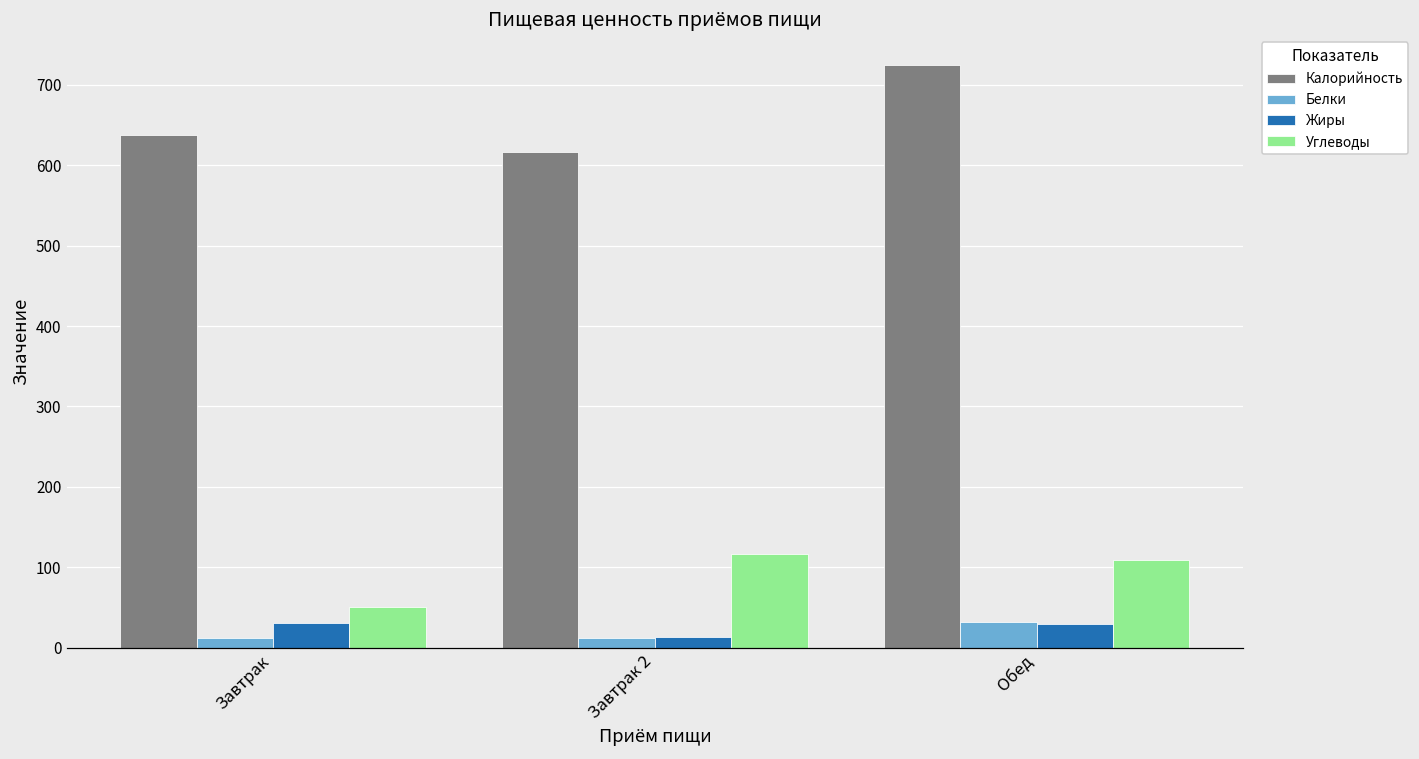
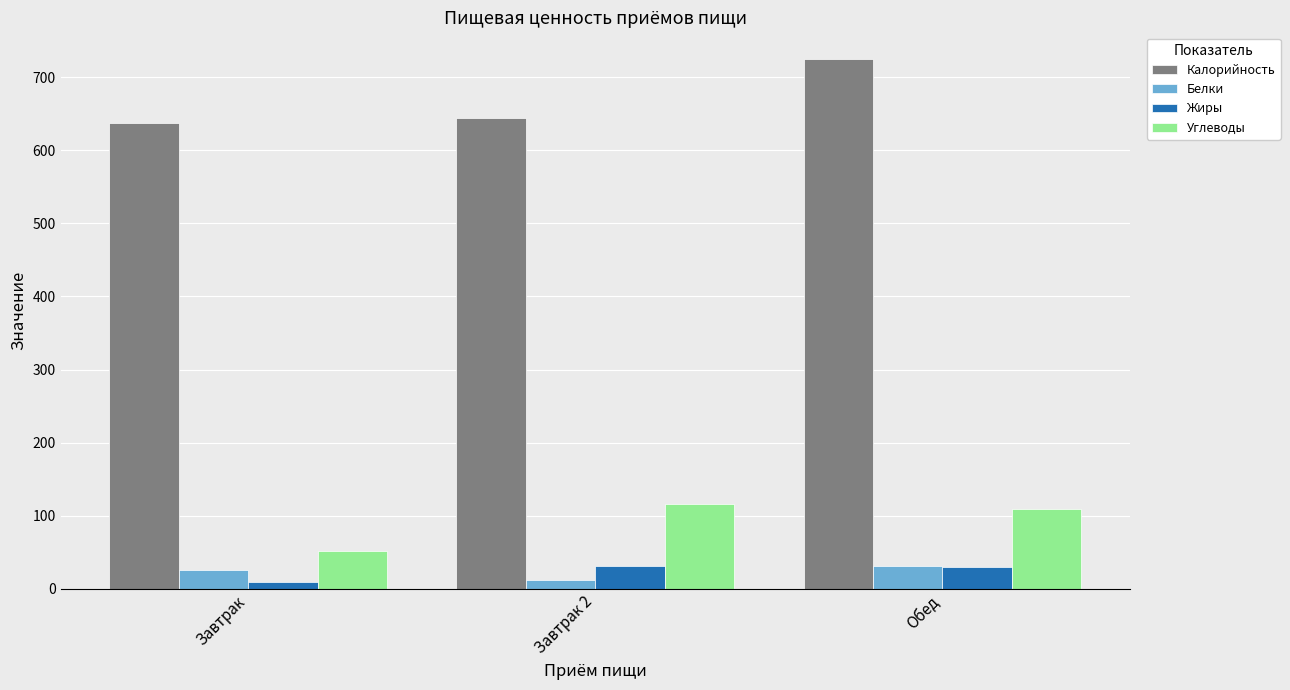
Белки, Завтрак: 10 -> 30
Жиры, Завтрак: 30 -> 10
Калорийность, Завтрак 2: 620 -> 640
Жиры, Завтрак 2: 10 -> 30
